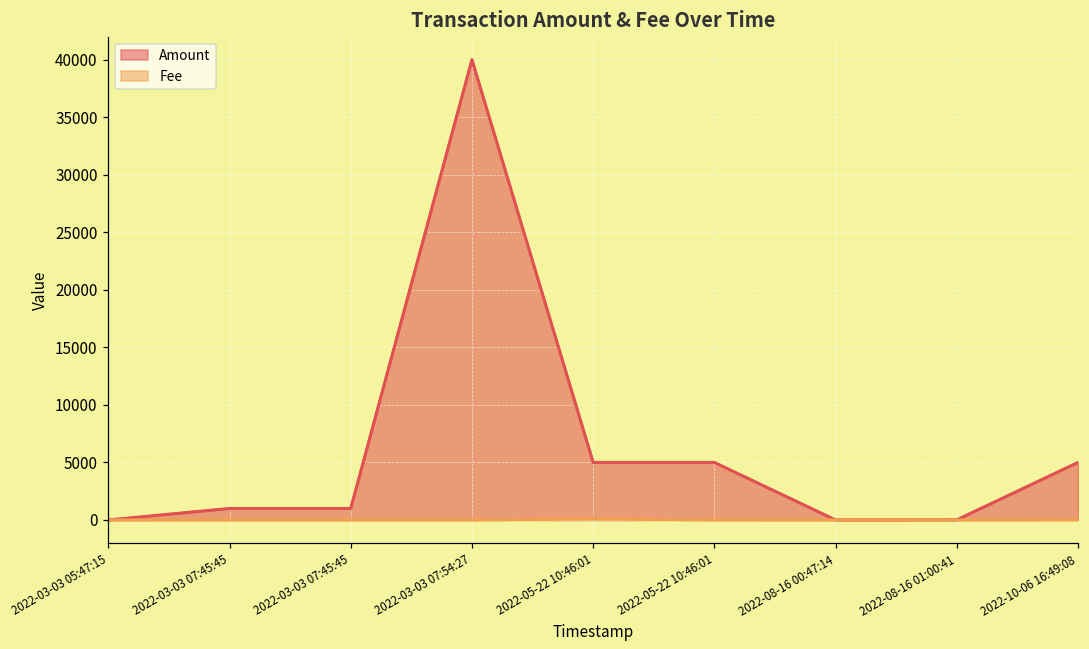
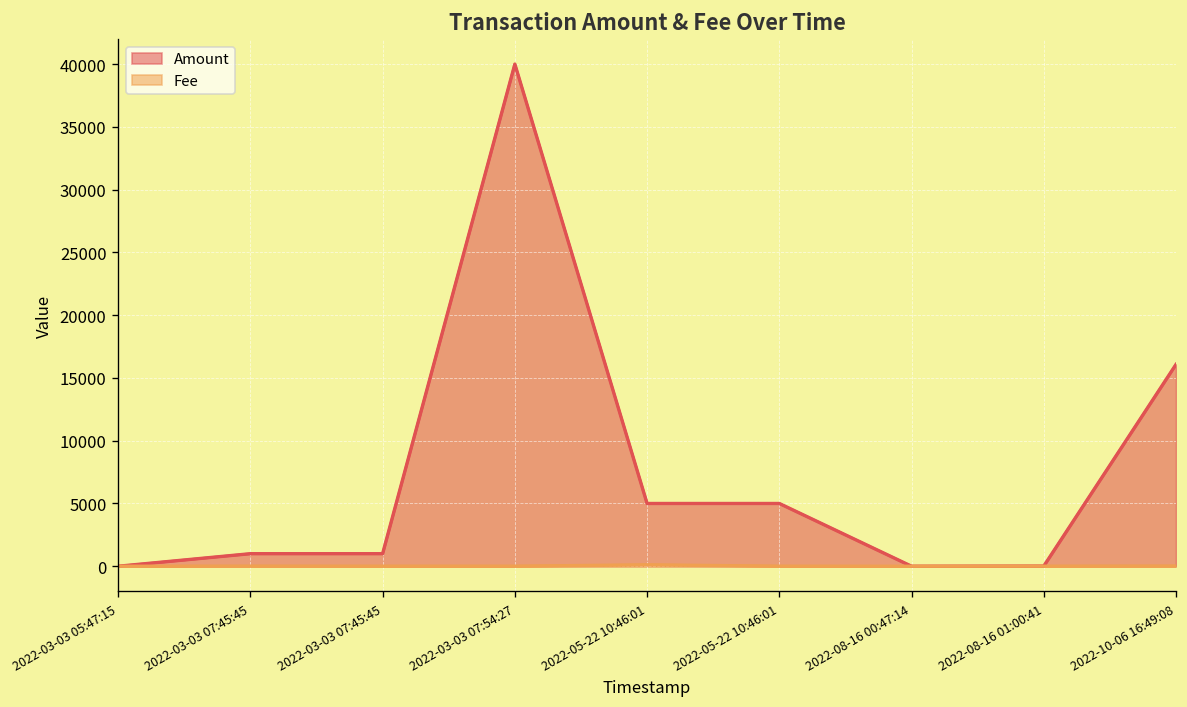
Amount, 2022-10-06 16:49:08: 5000 -> 16100
